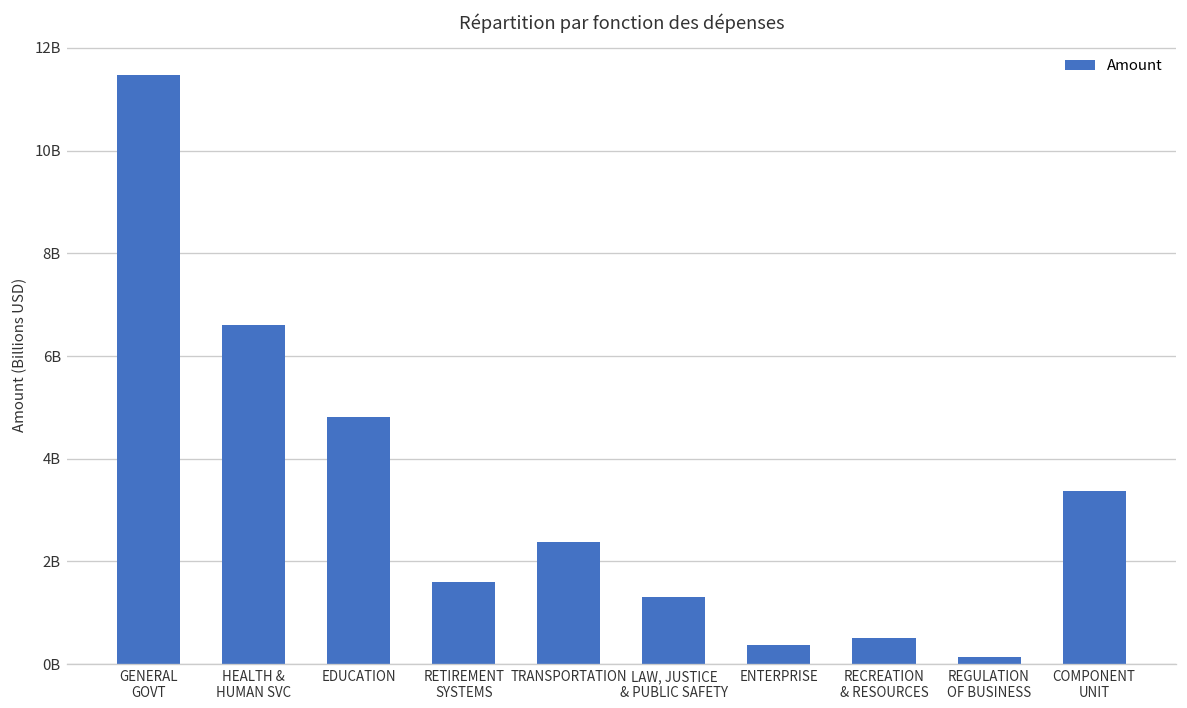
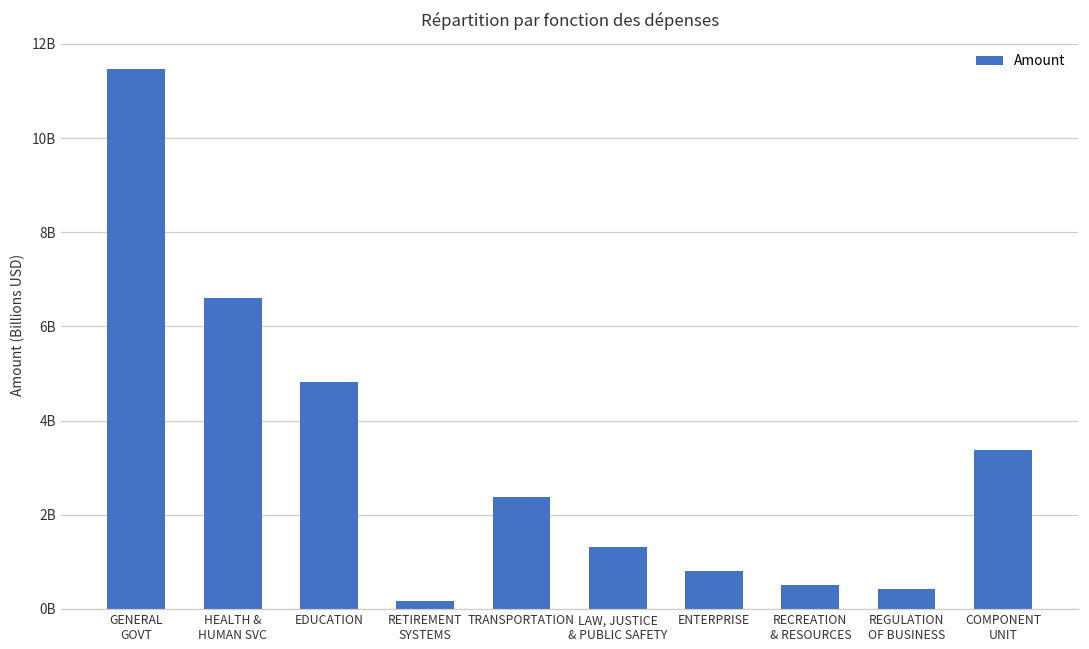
RETIREMENT SYSTEMS: 1600000000 -> 200000000
ENTERPRISE: 400000000 -> 800000000
REGULATION OF BUSINESS: 100000000 -> 400000000
